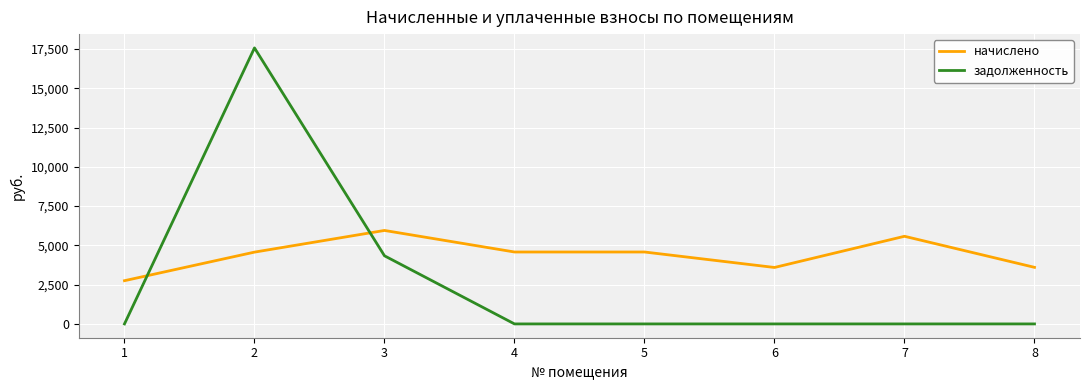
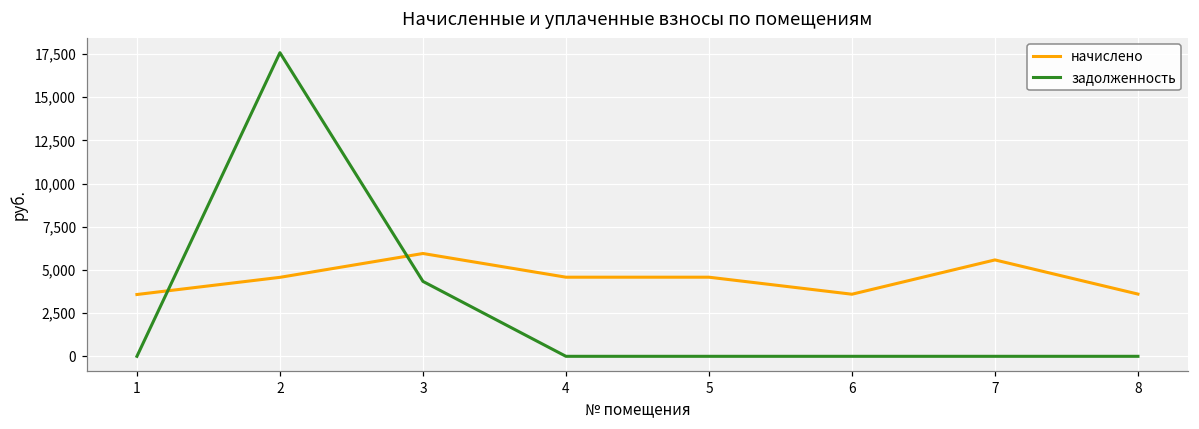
начислено, 1: 2,800 -> 3,600
